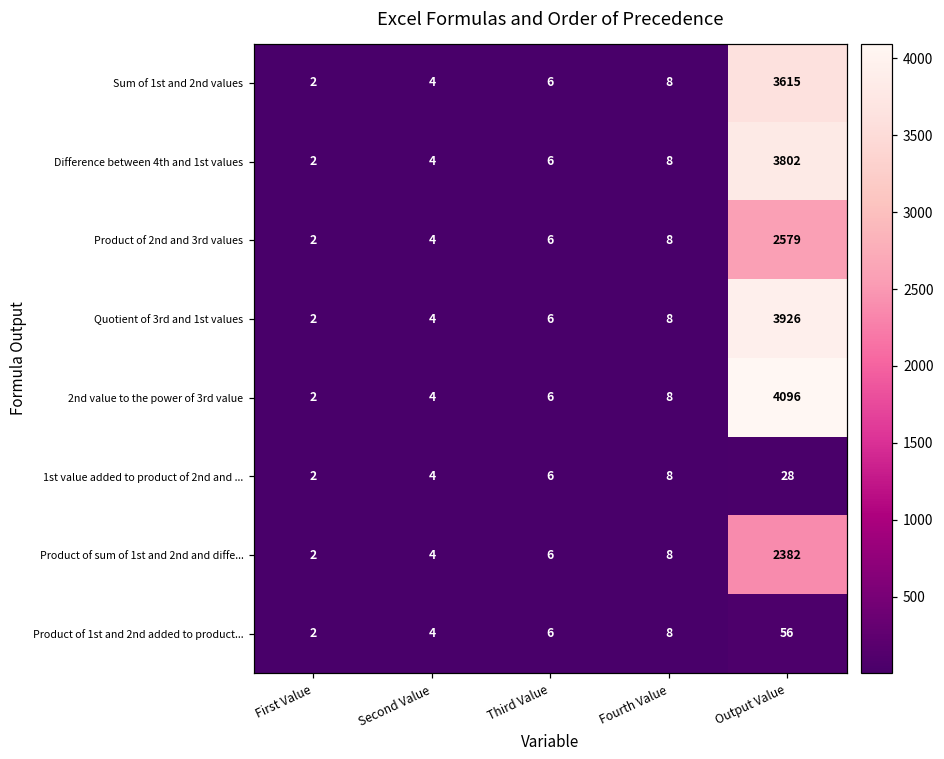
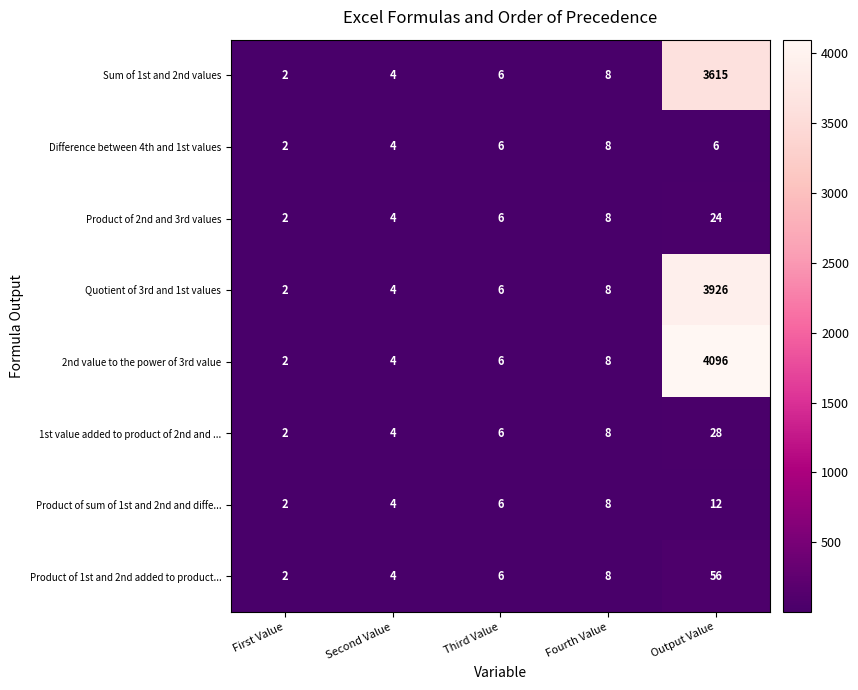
Difference between 4th and 1st values, Output Value: 3802 -> 6
Product of 2nd and 3rd values, Output Value: 2579 -> 24
Product of sum of 1st and 2nd and diffe..., Output Value: 2382 -> 12
